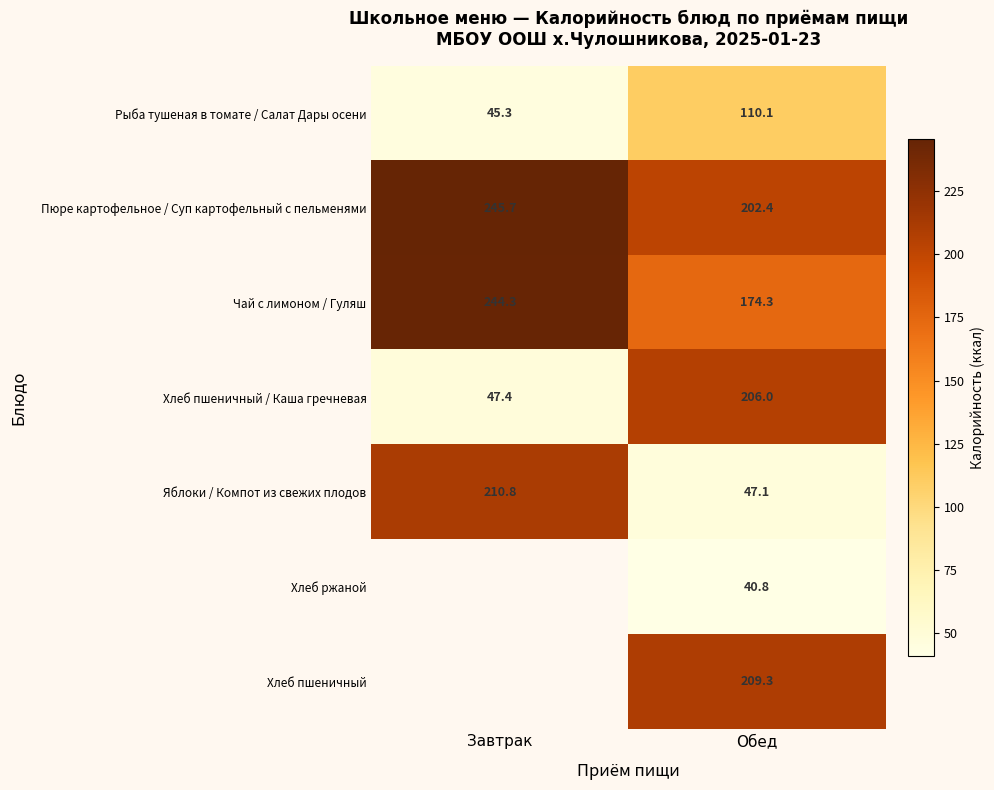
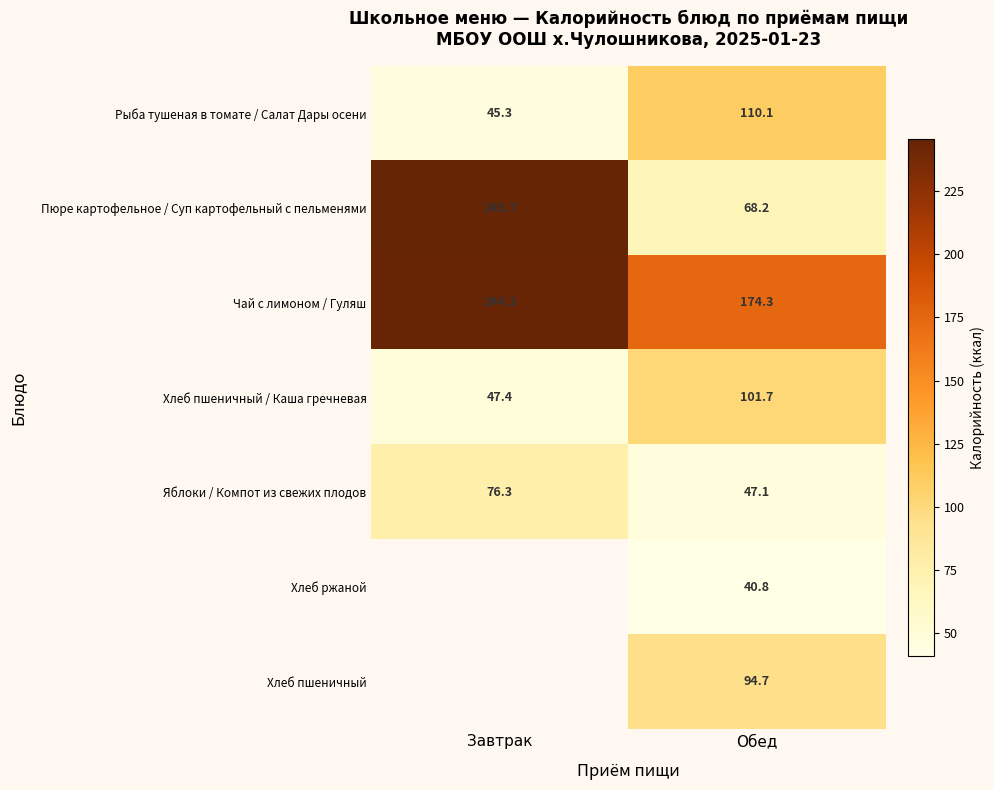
Пюре картофельное / Суп картофельный с пельменями, Обед: 202.4 -> 68.2
Хлеб пшеничный / Каша гречневая, Обед: 206.0 -> 101.7
Яблоки / Компот из свежих плодов, Завтрак: 210.8 -> 76.3
Хлеб пшеничный, Обед: 209.3 -> 94.7
